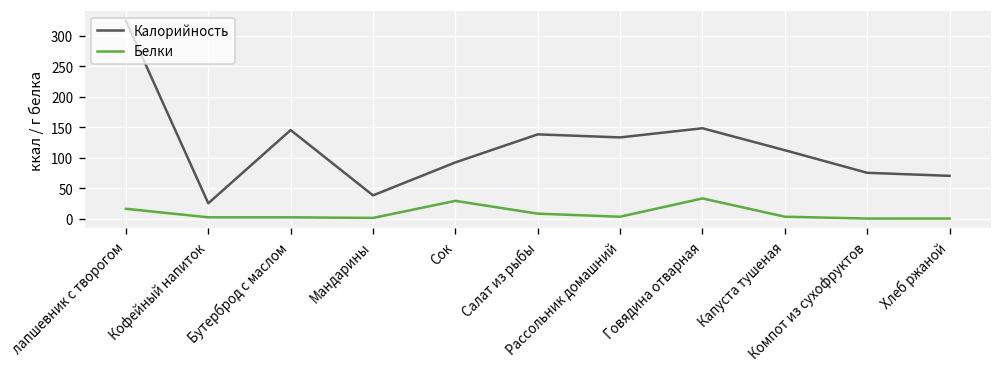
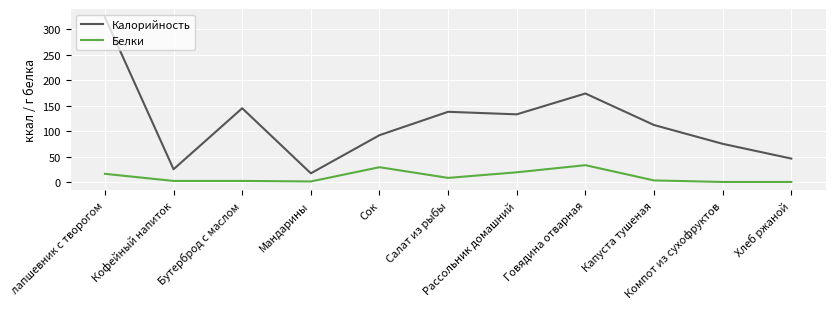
Калорийность, Мандарины: 40 -> 20
Белки, Рассольник домашний: 0 -> 20
Калорийность, Говядина отварная: 150 -> 170
Калорийность, Хлеб ржаной: 70 -> 50
